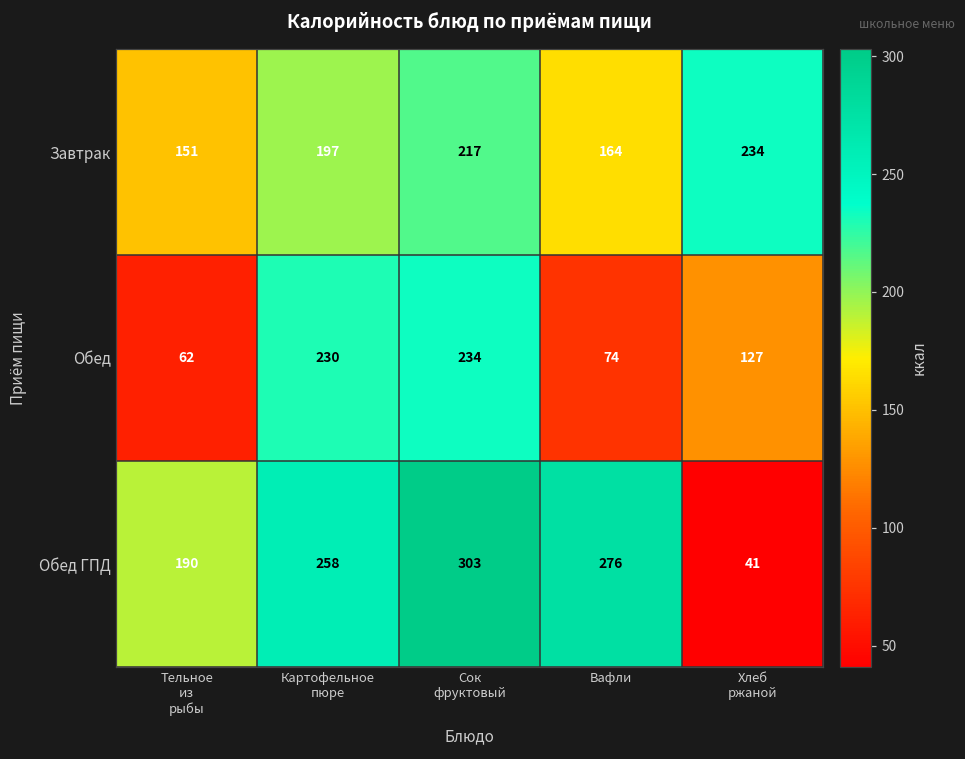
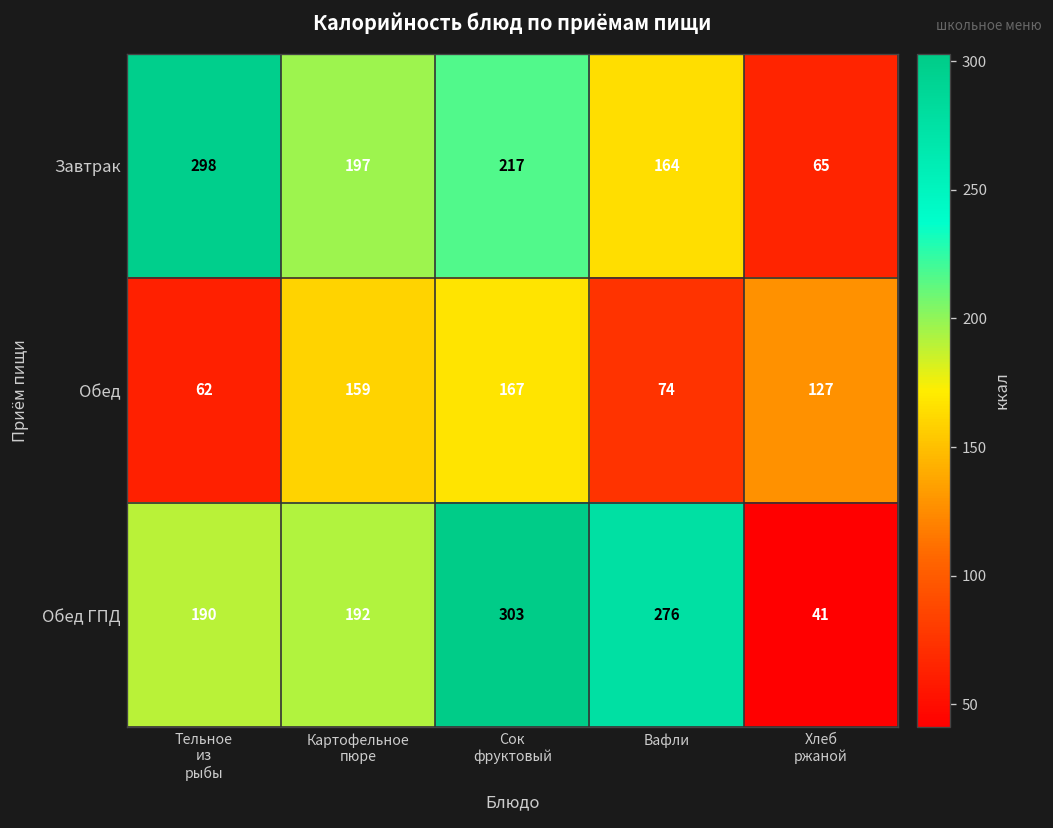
Завтрак, Тельное из рыбы: 151 -> 298
Завтрак, Хлеб ржаной: 234 -> 65
Обед, Картофельное пюре: 230 -> 159
Обед, Сок фруктовый: 234 -> 167
Обед ГПД, Картофельное пюре: 258 -> 192
